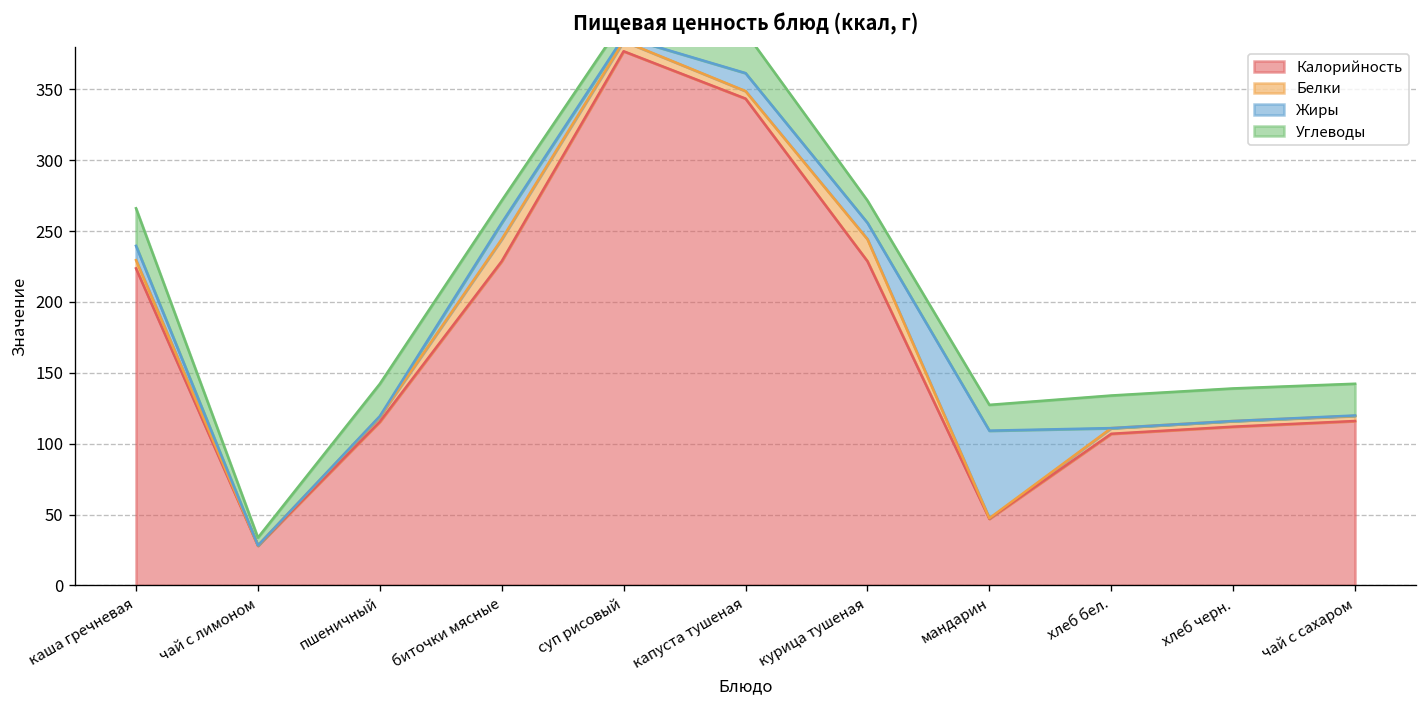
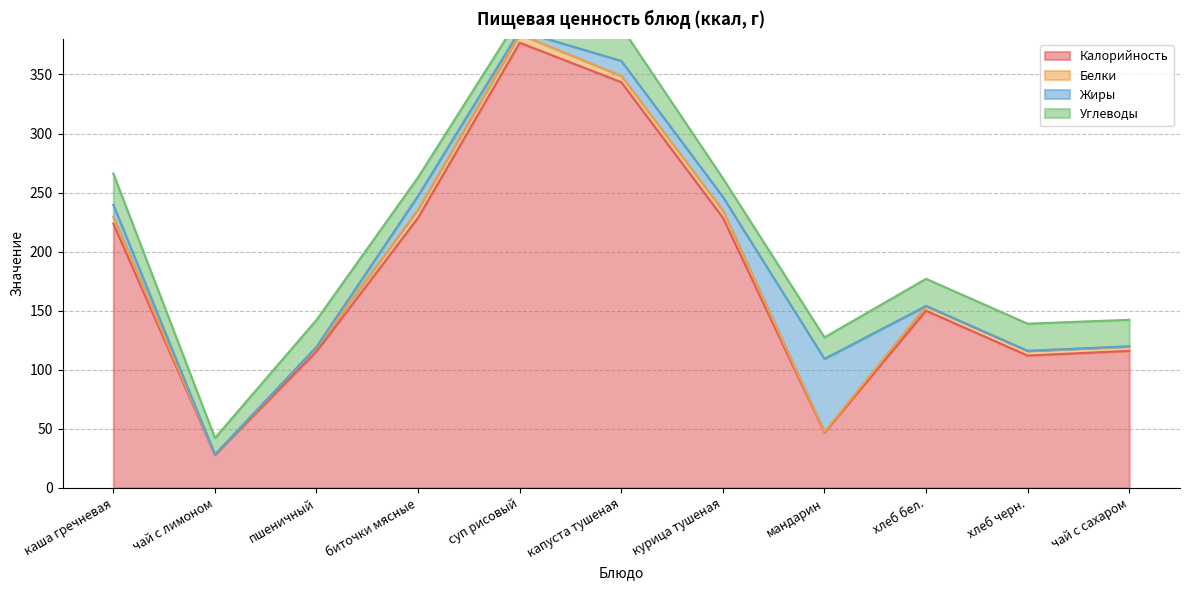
Углеводы, чай с лимоном: 6 -> 14
Белки, биточки мясные: 16 -> 7
Белки, курица тушеная: 16 -> 6
Калорийность, хлеб бел.: 107 -> 150
